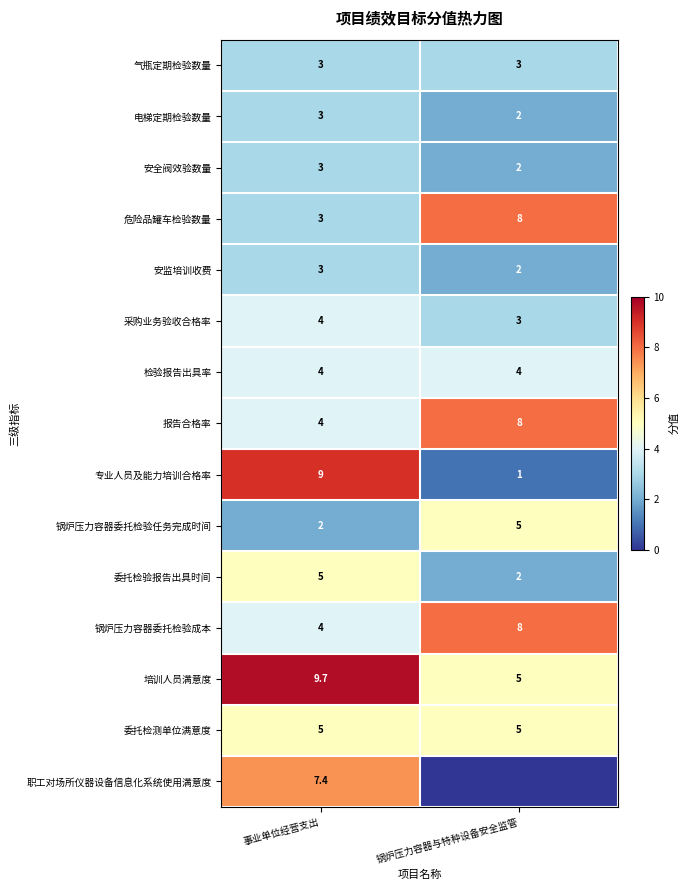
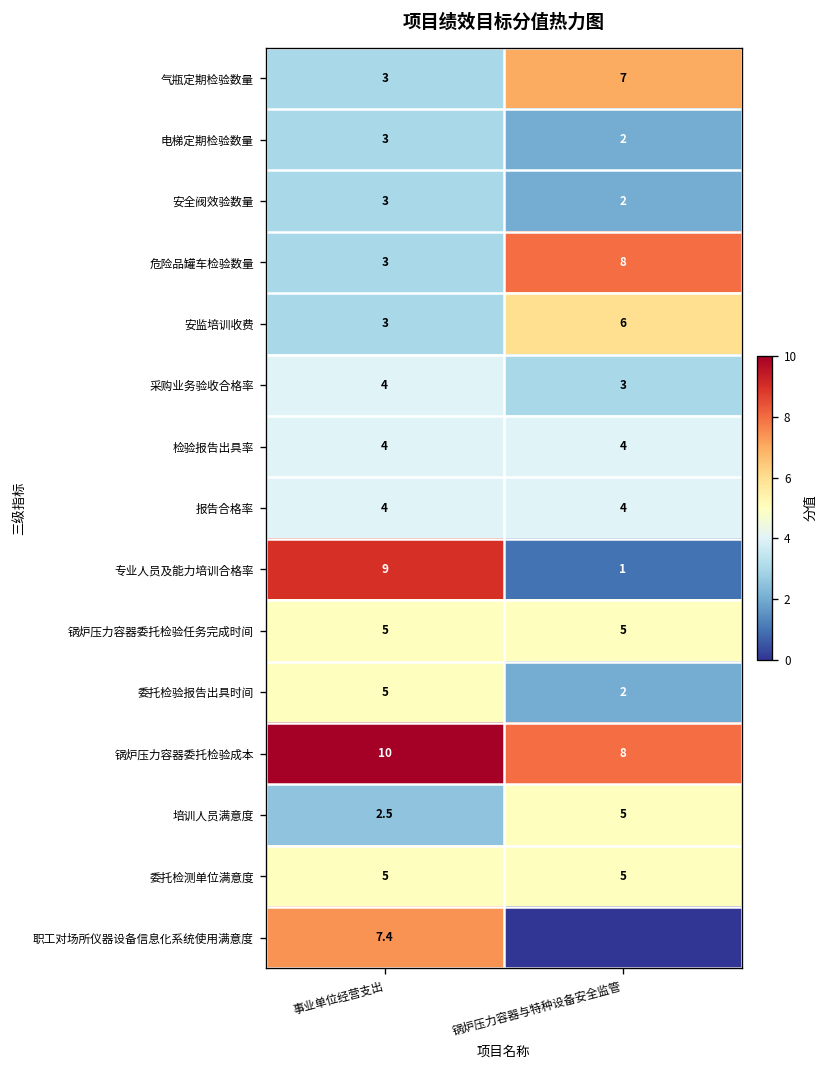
气瓶定期检验数量, 锅炉压力容器与特种设备安全监管: 3 -> 7
安监培训收费, 锅炉压力容器与特种设备安全监管: 2 -> 6
报告合格率, 锅炉压力容器与特种设备安全监管: 8 -> 4
锅炉压力容器委托检验任务完成时间, 事业单位经营支出: 2 -> 5
锅炉压力容器委托检验成本, 事业单位经营支出: 4 -> 10
培训人员满意度, 事业单位经营支出: 9.7 -> 2.5
